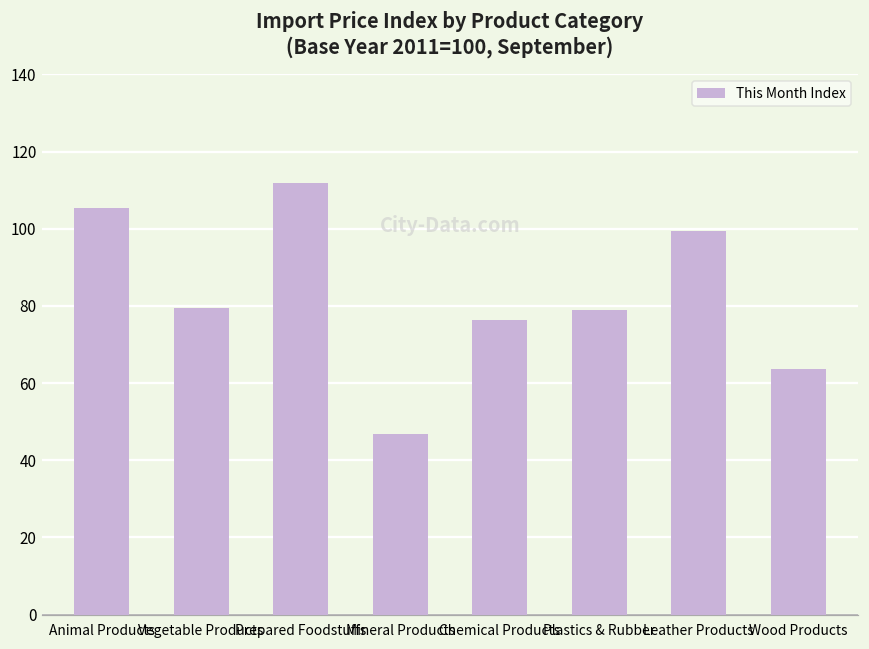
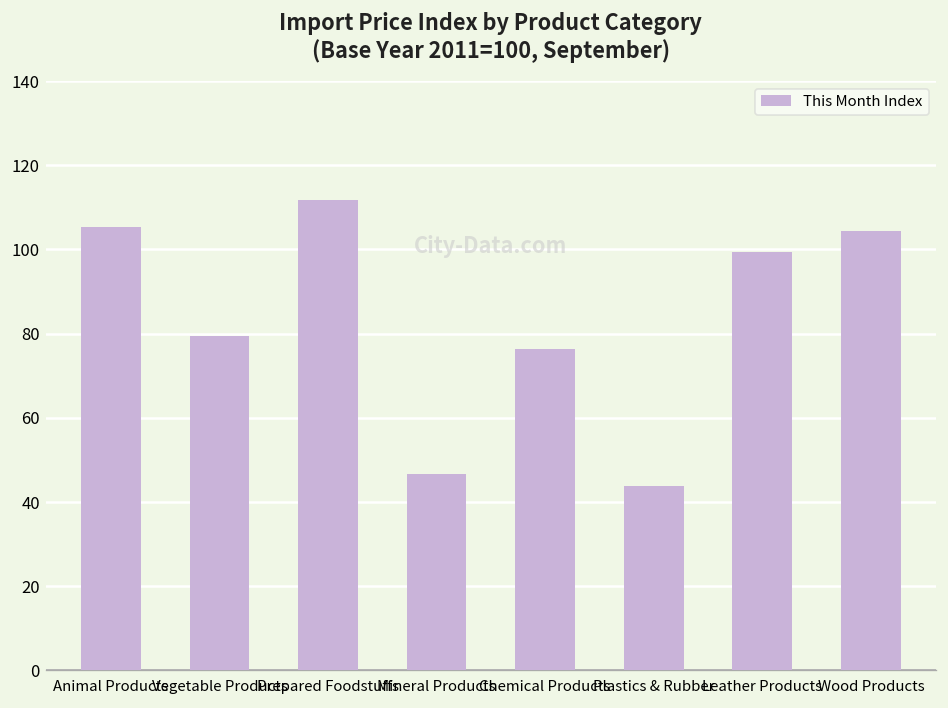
Plastics & Rubber: 79 -> 44
Wood Products: 64 -> 104
